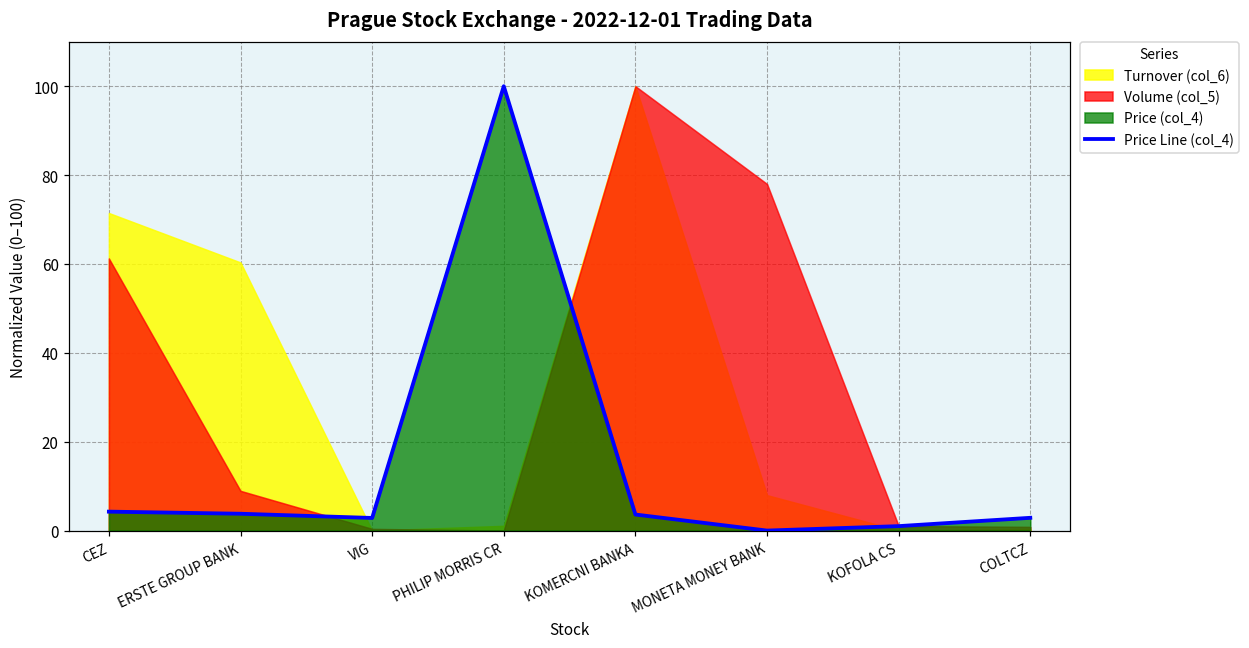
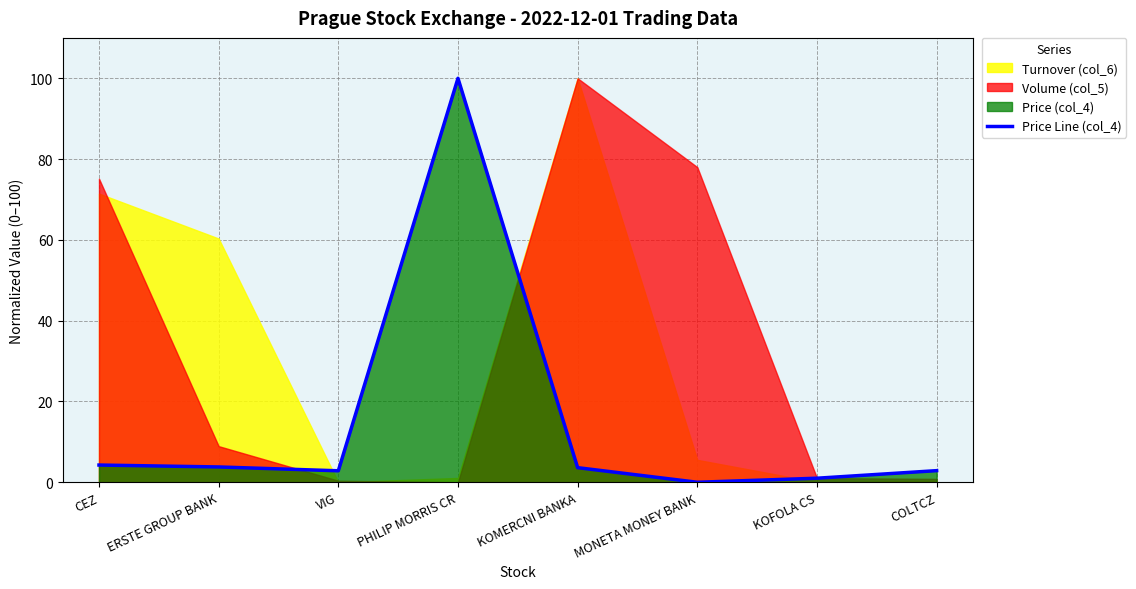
Volume (col_5), CEZ: 61 -> 75
Turnover (col_6), MONETA MONEY BANK: 8 -> 6
